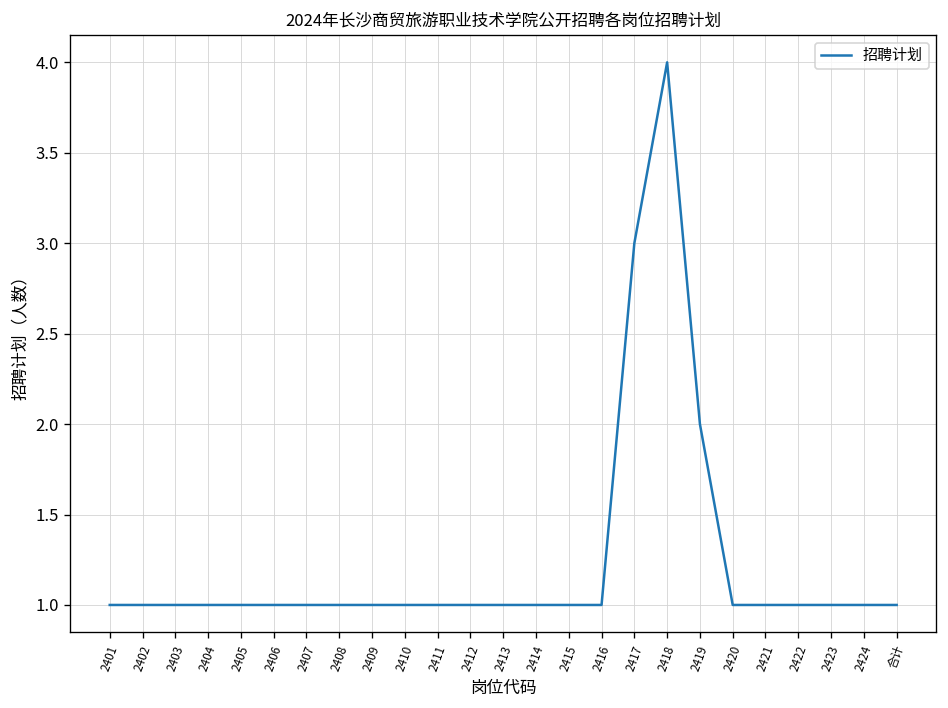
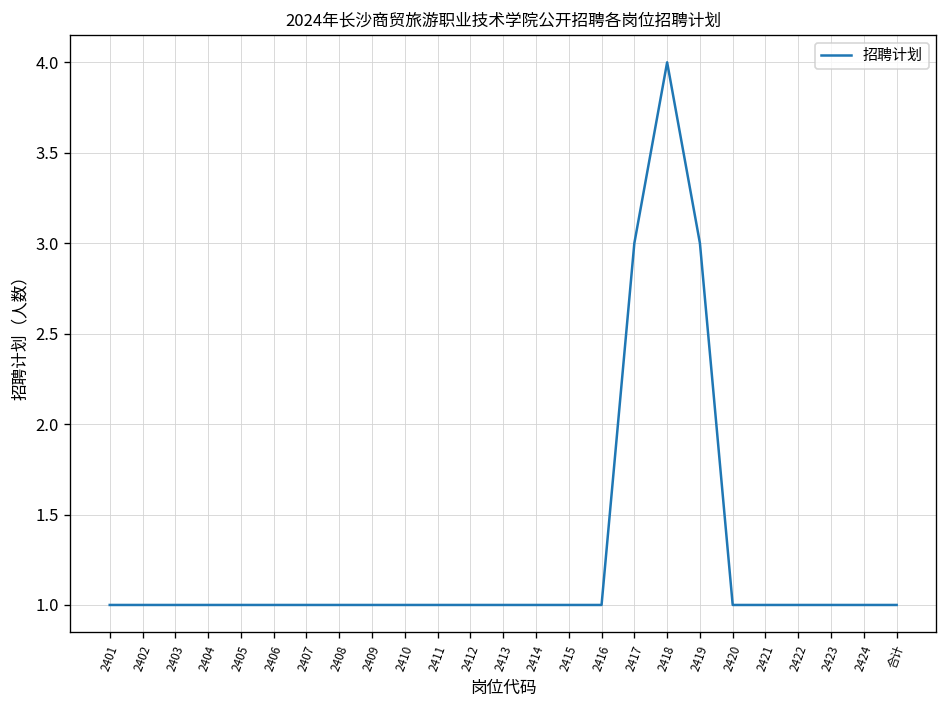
2419: 2 -> 3
